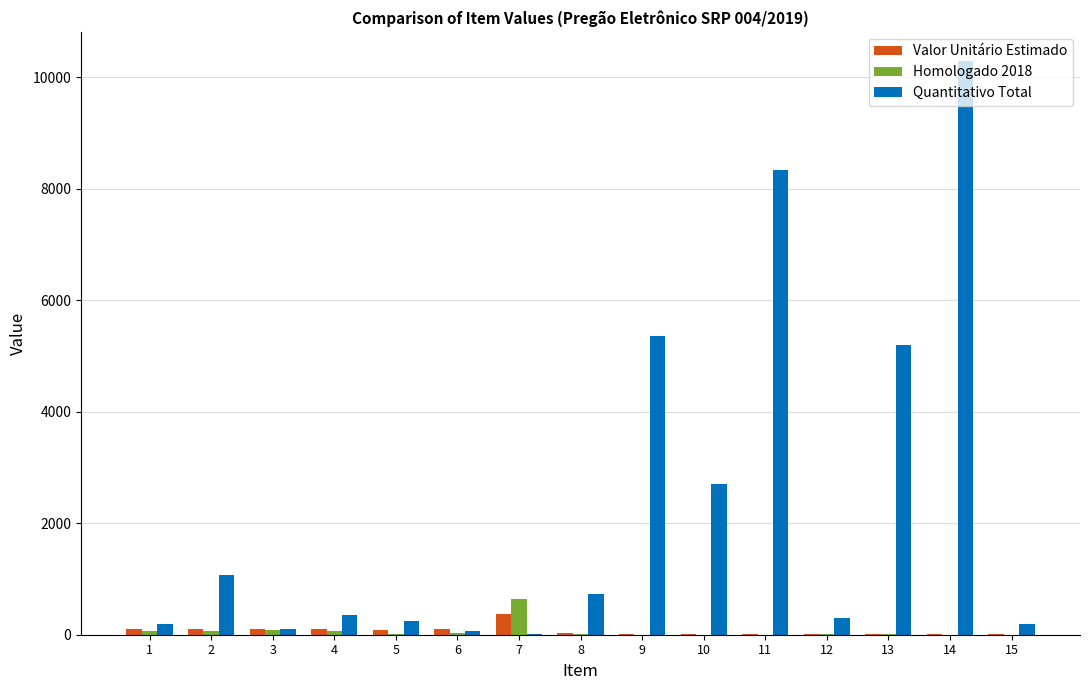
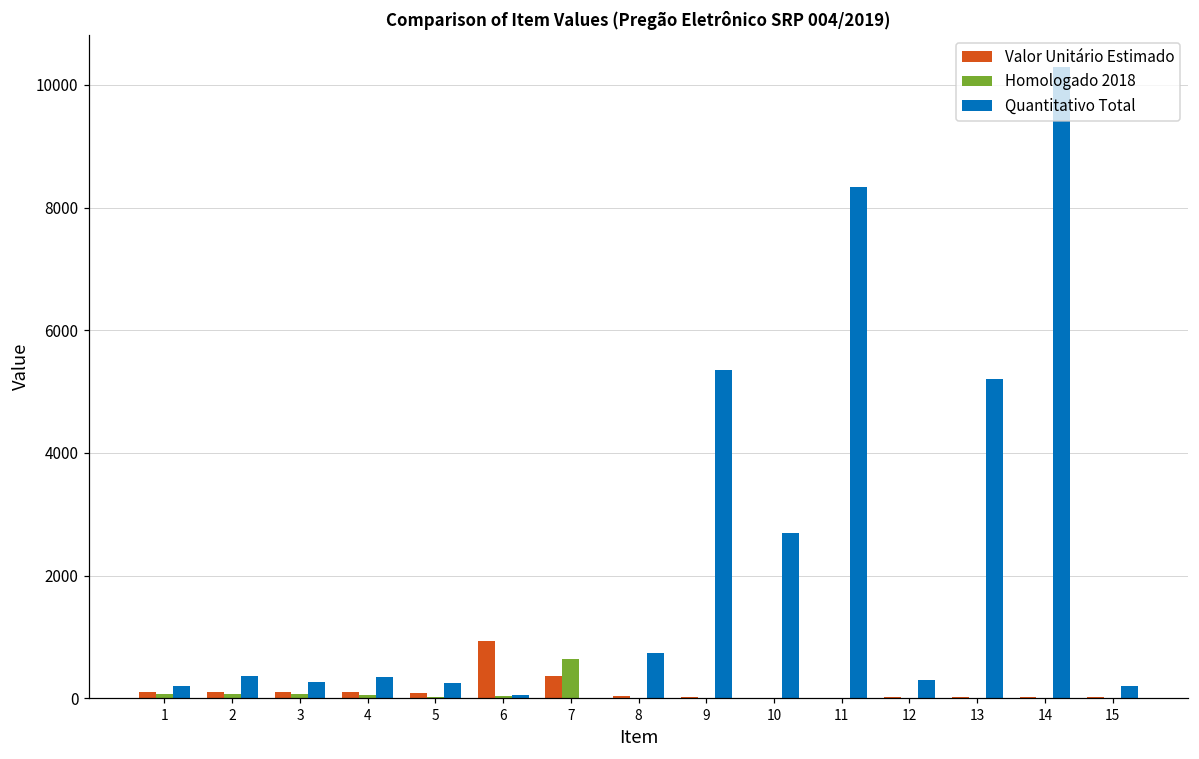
Quantitativo Total, 2: 1100 -> 400
Quantitativo Total, 3: 100 -> 300
Valor Unitário Estimado, 6: 100 -> 900
